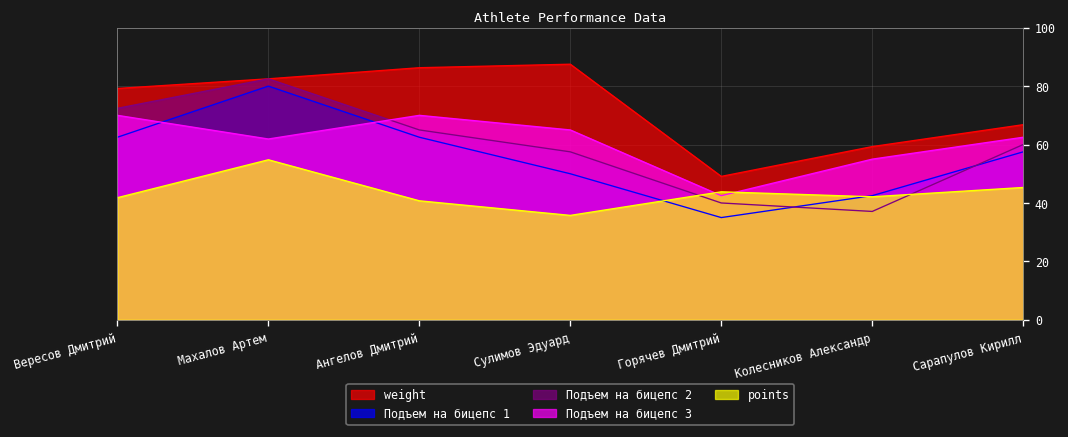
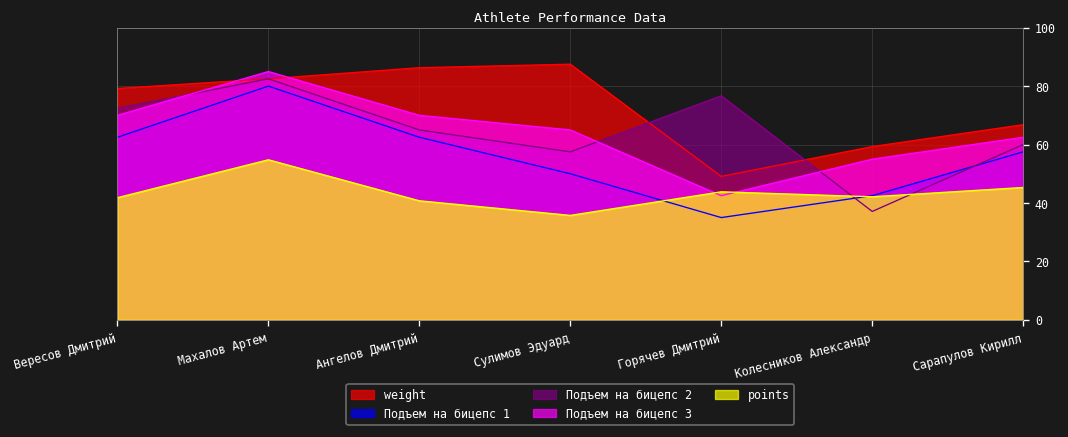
Подъем на бицепс 3, Махалов Артем: 62 -> 85
Подъем на бицепс 2, Горячев Дмитрий: 40 -> 77
